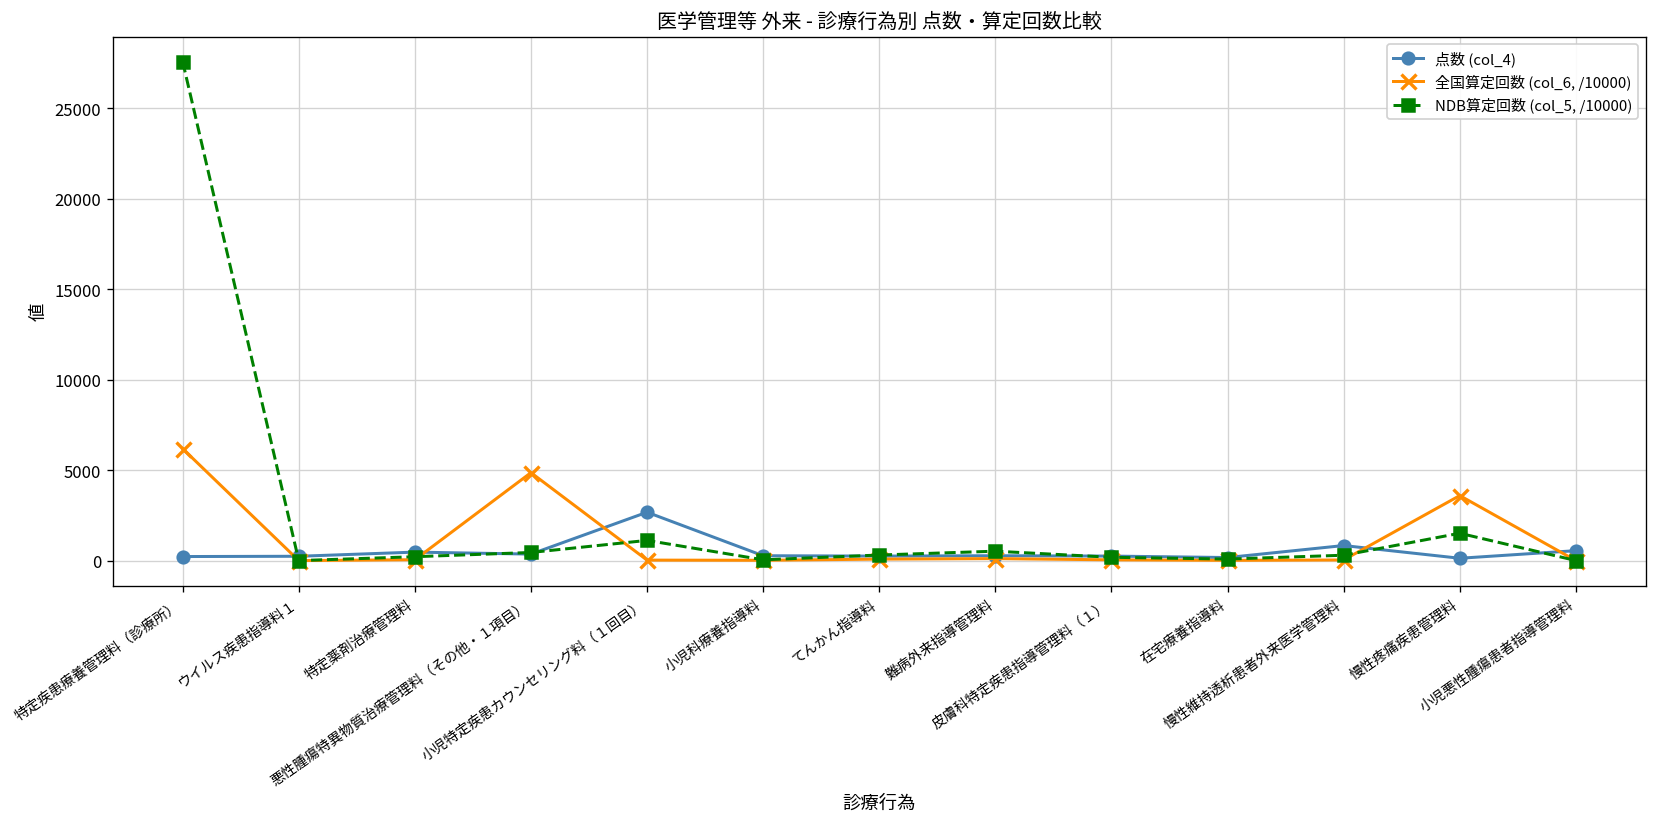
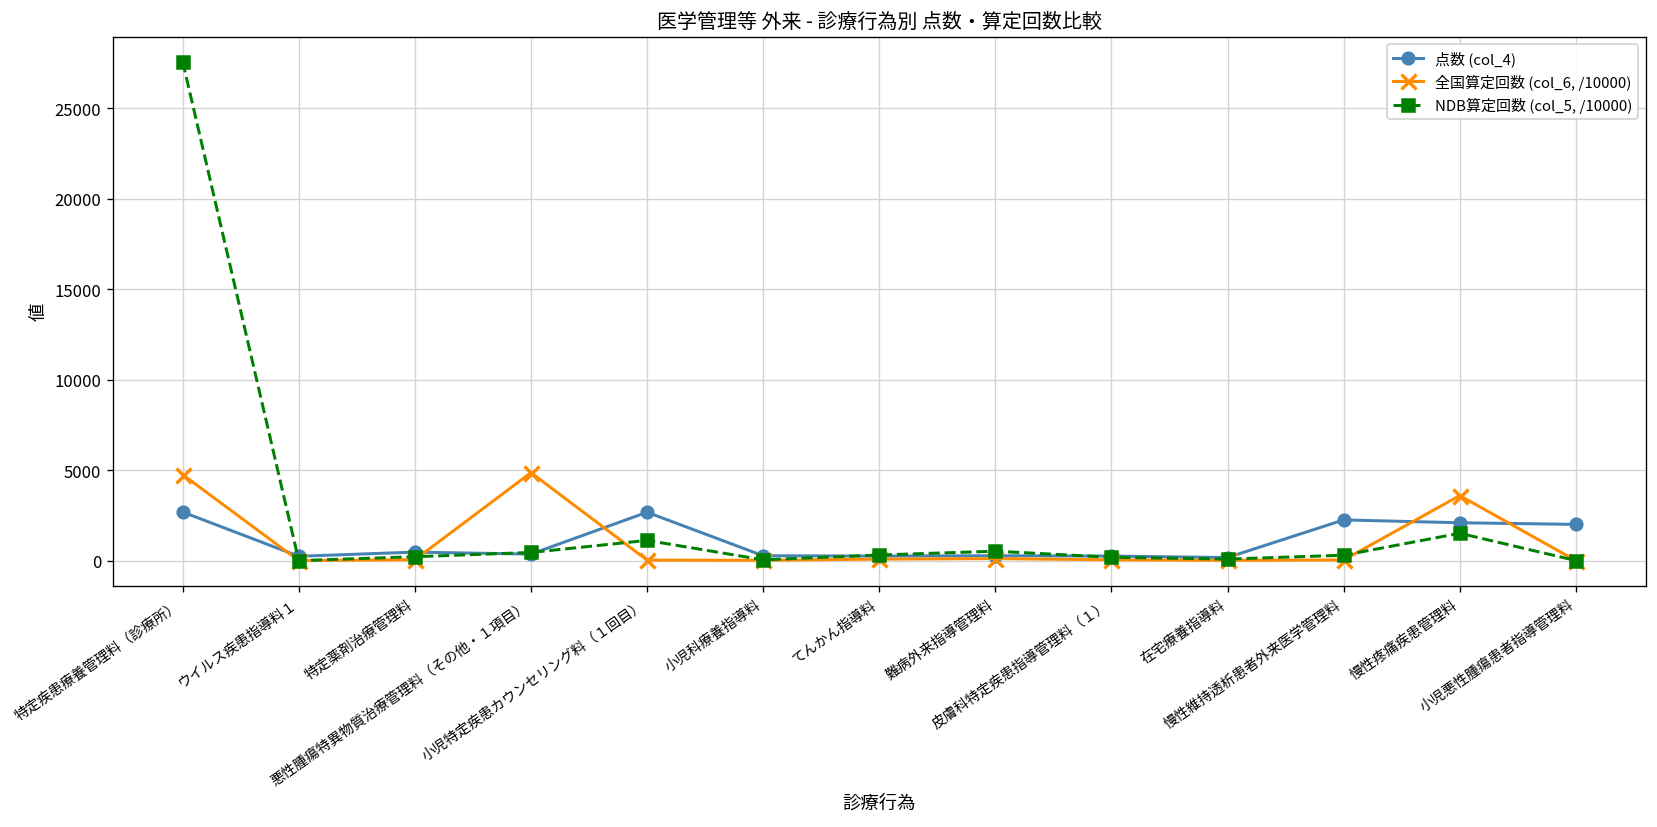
点数 (col_4), 特定疾患療養管理料（診療所）: 200 -> 2700
全国算定回数 (col_6, /10000), 特定疾患療養管理料（診療所）: 6200 -> 4800
点数 (col_4), 慢性維持透析患者外来医学管理料: 800 -> 2300
点数 (col_4), 慢性疼痛疾患管理料: 100 -> 2100
点数 (col_4), 小児悪性腫瘍患者指導管理料: 600 -> 2000
